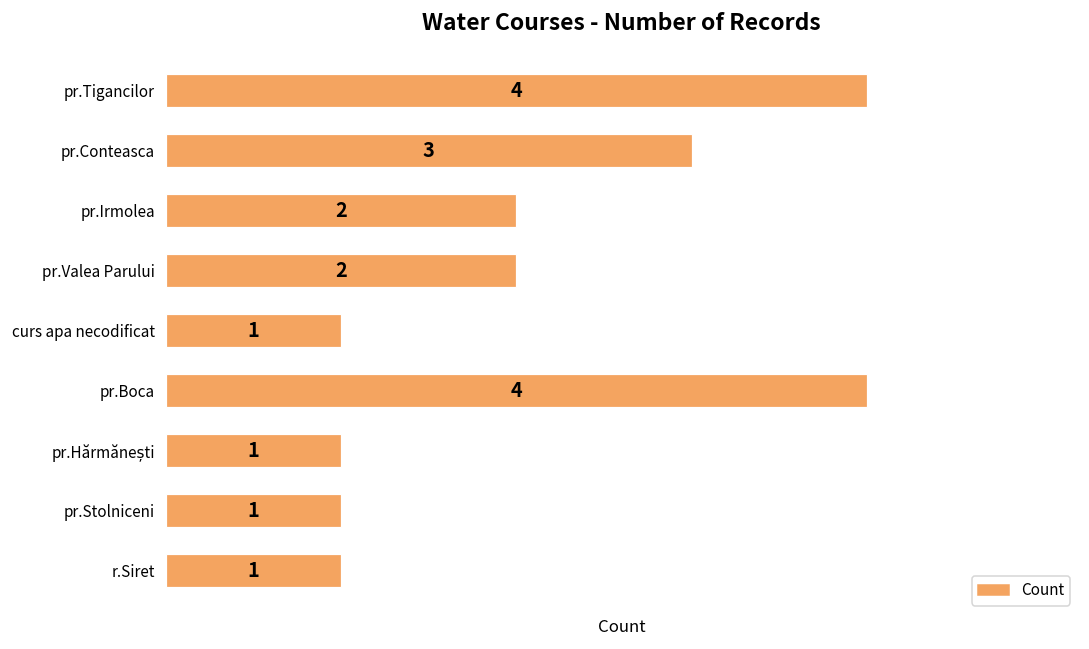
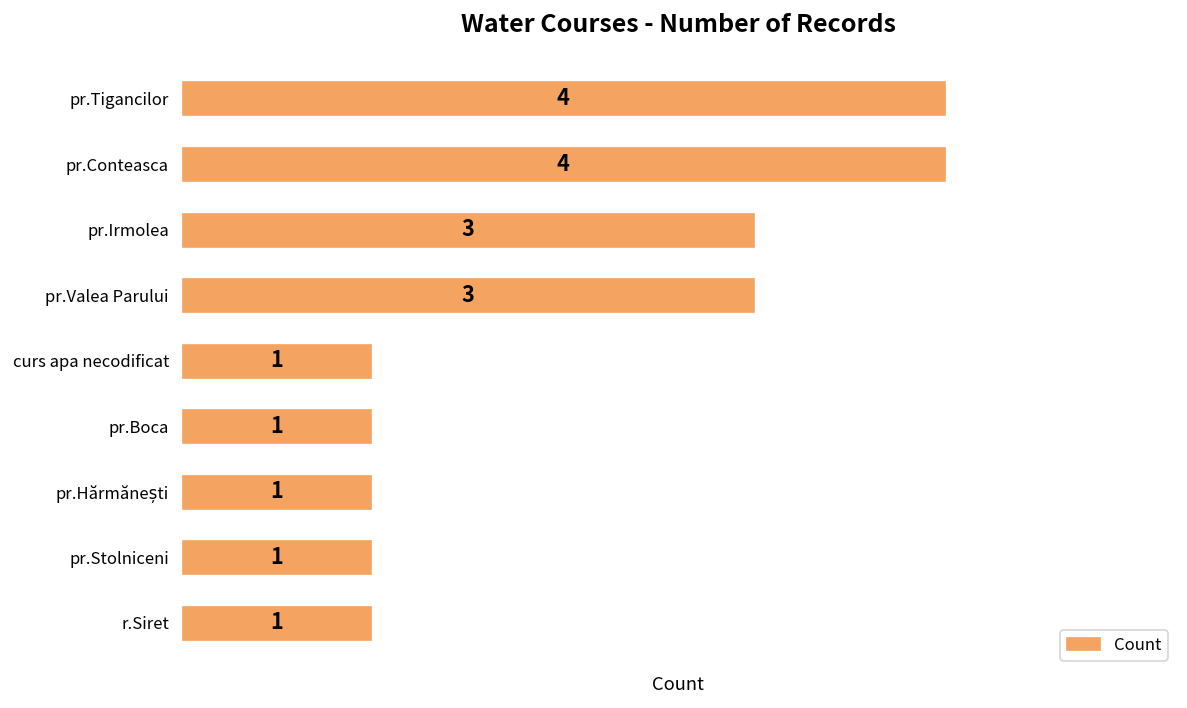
pr.Conteasca: 3 -> 4
pr.Irmolea: 2 -> 3
pr.Valea Parului: 2 -> 3
pr.Boca: 4 -> 1
